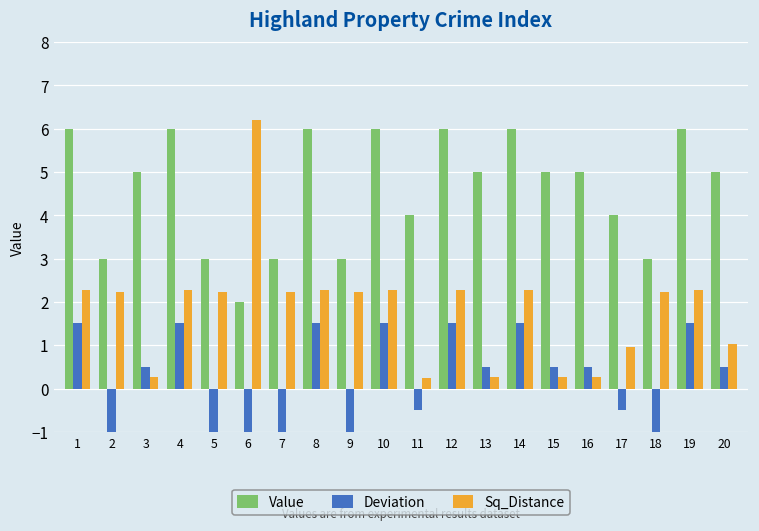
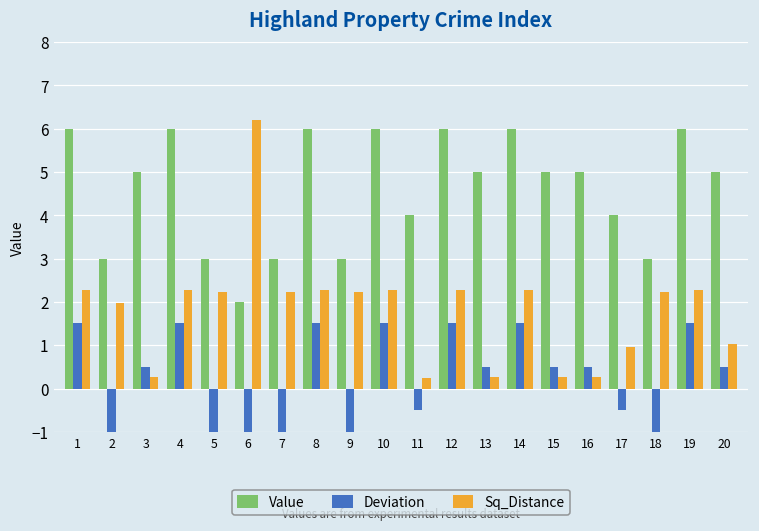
Sq_Distance, 2: 2.2 -> 2.0
